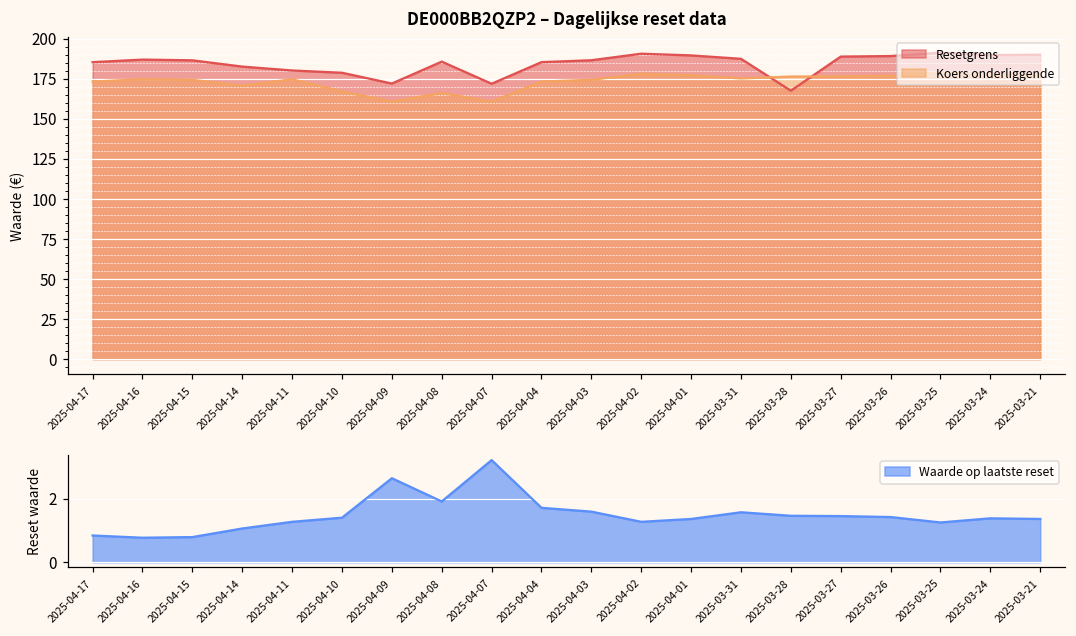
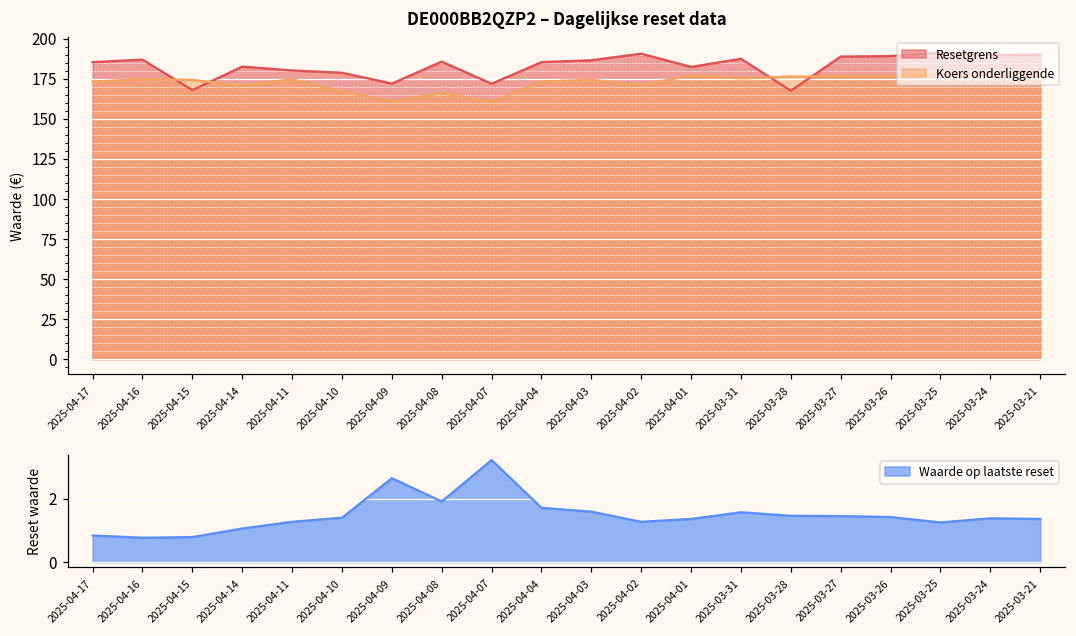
DE000BB2QZP2 – Dagelijkse reset data, Resetgrens, 2025-04-15: 186 -> 168
DE000BB2QZP2 – Dagelijkse reset data, Koers onderliggende, 2025-04-02: 178 -> 171
DE000BB2QZP2 – Dagelijkse reset data, Resetgrens, 2025-04-01: 190 -> 182
